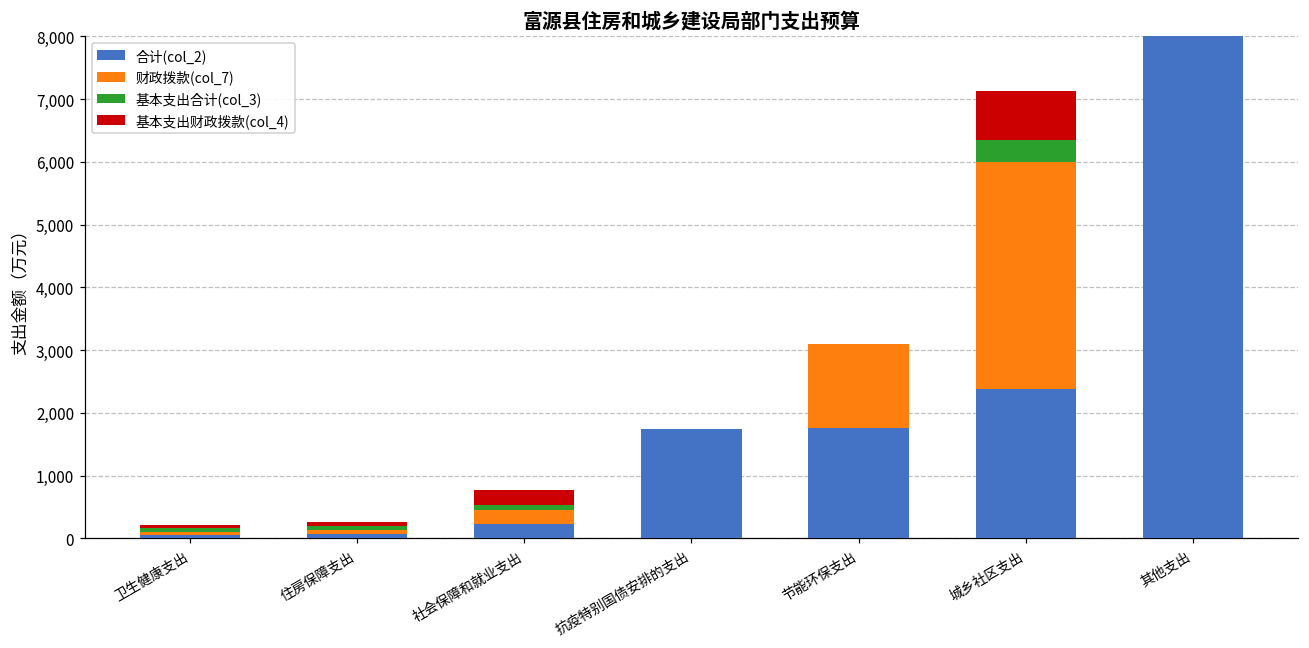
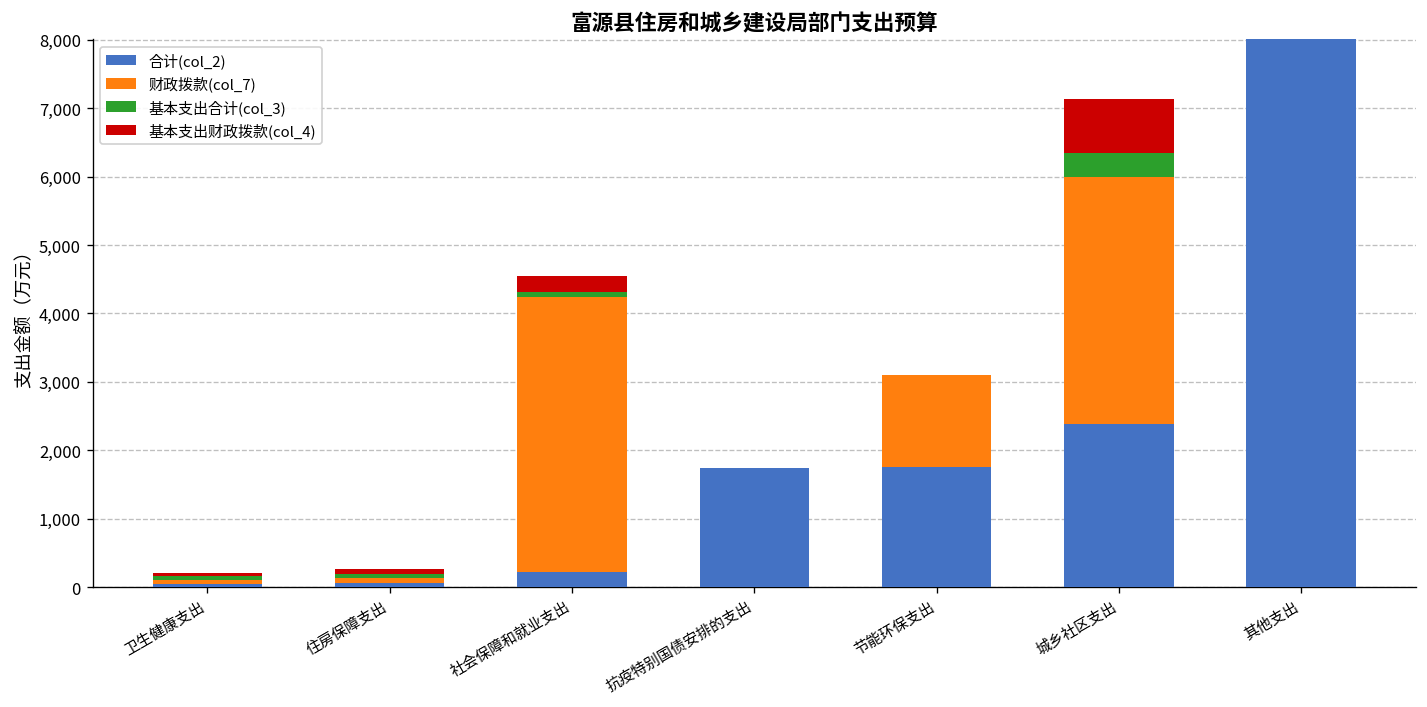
财政拨款(col_7), 社会保障和就业支出: 200 -> 4,000
